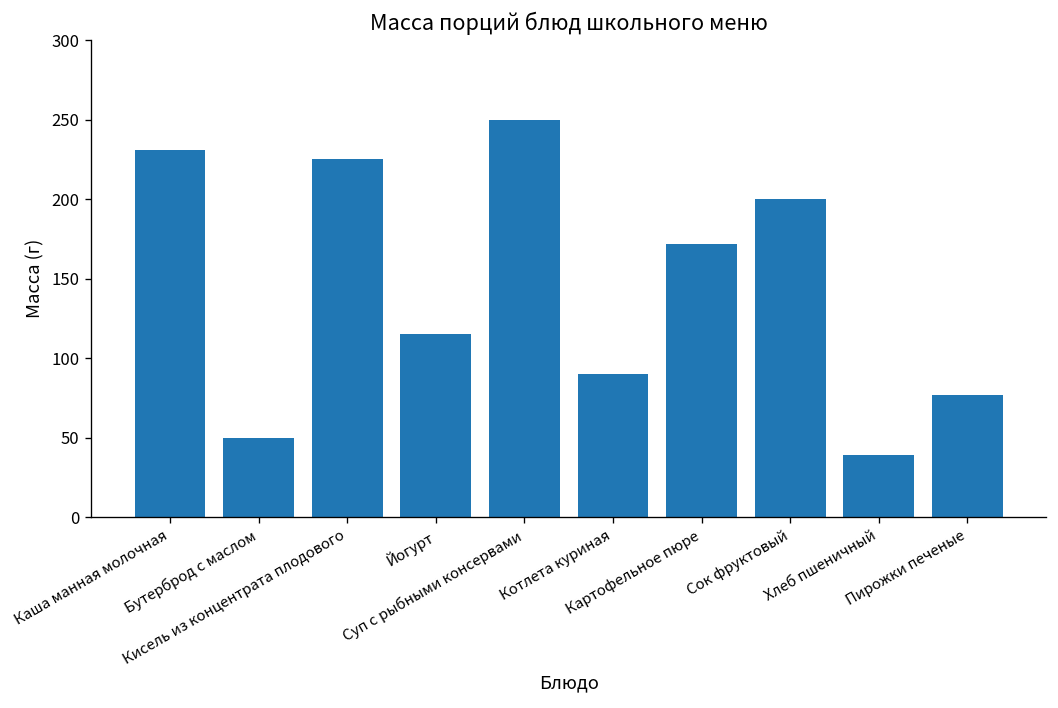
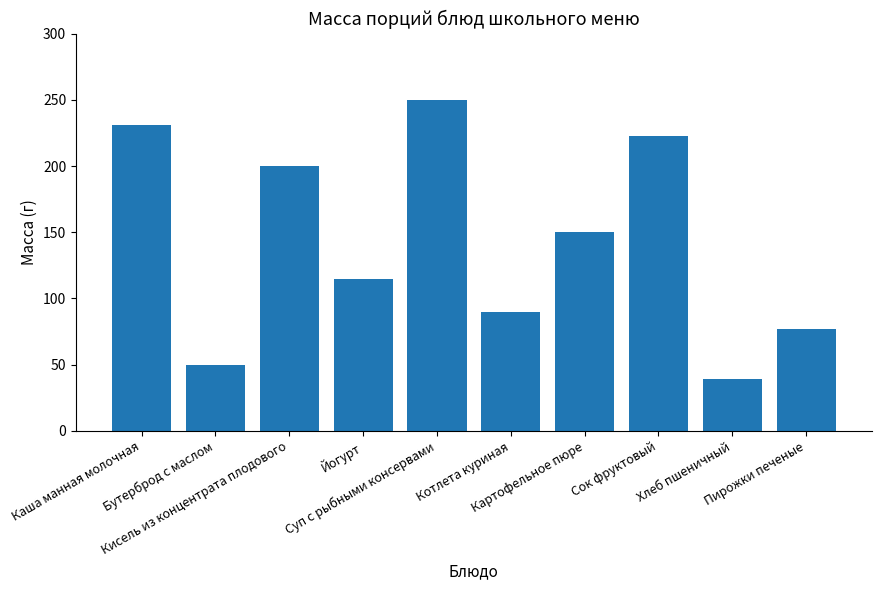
Кисель из концентрата плодового: 225 -> 200
Картофельное пюре: 172 -> 150
Сок фруктовый: 200 -> 223
